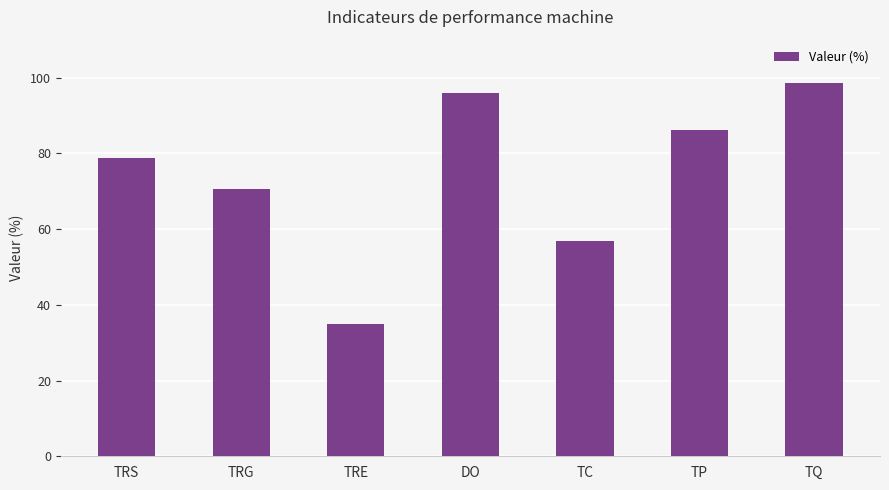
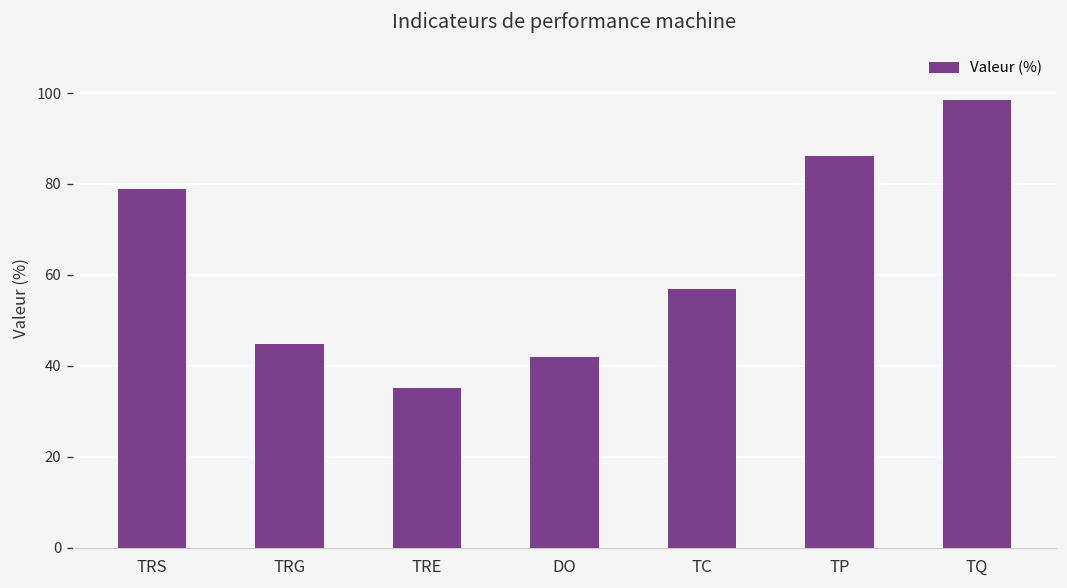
TRG: 71 -> 45
DO: 96 -> 42
